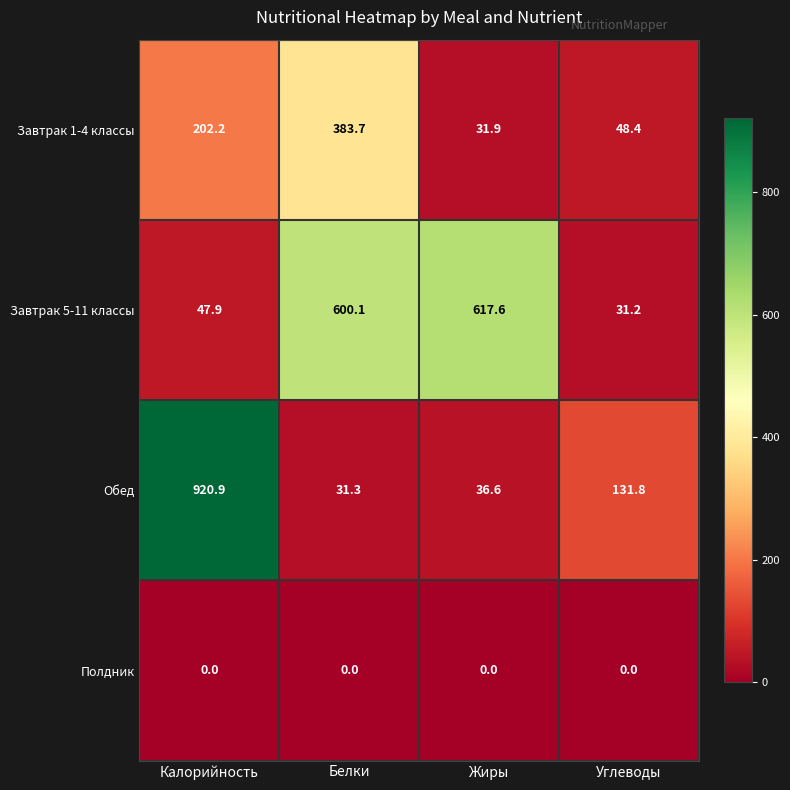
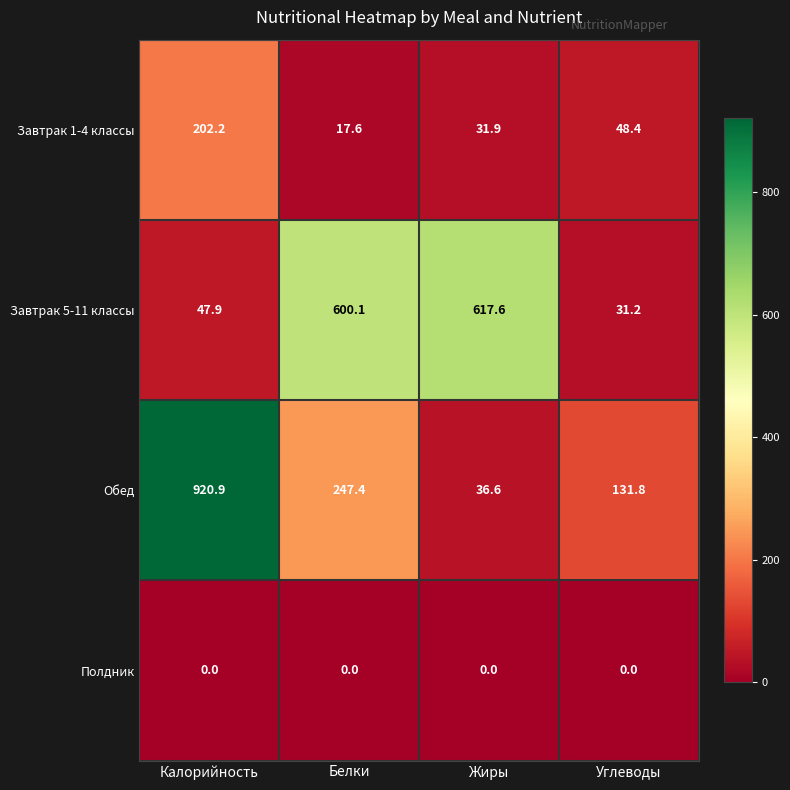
Завтрак 1-4 классы, Белки: 383.7 -> 17.6
Обед, Белки: 31.3 -> 247.4
